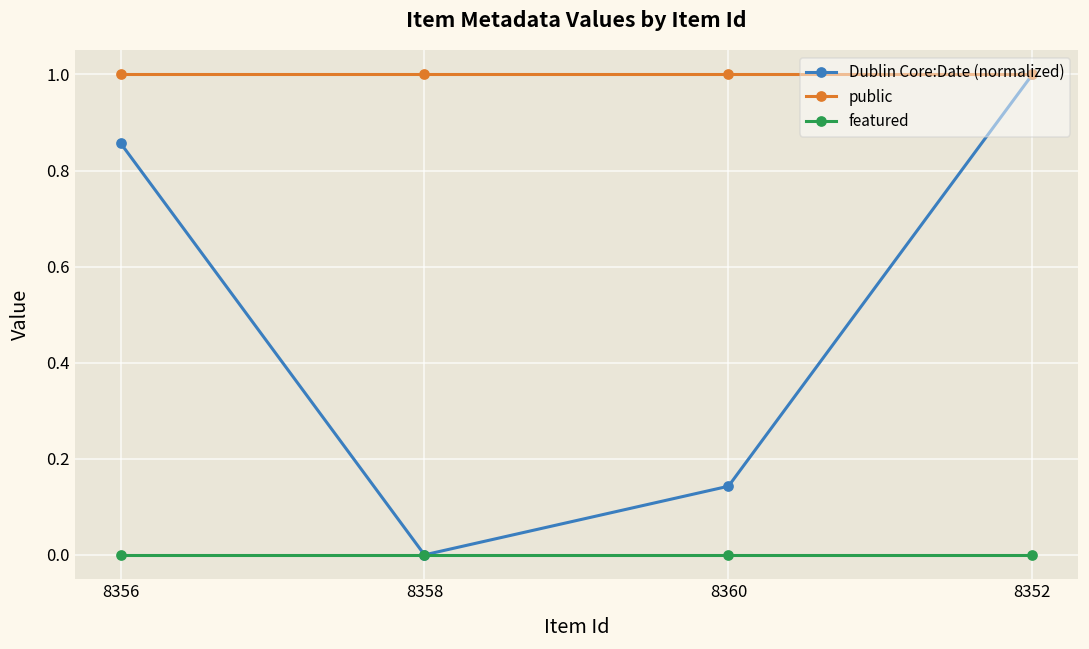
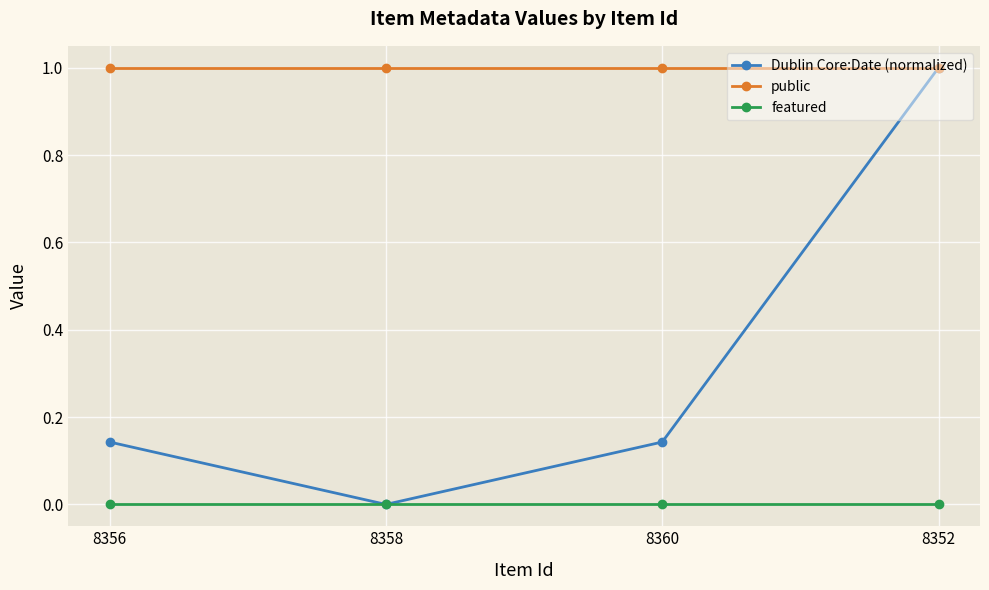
Dublin Core:Date (normalized), 8356: 0.86 -> 0.14
